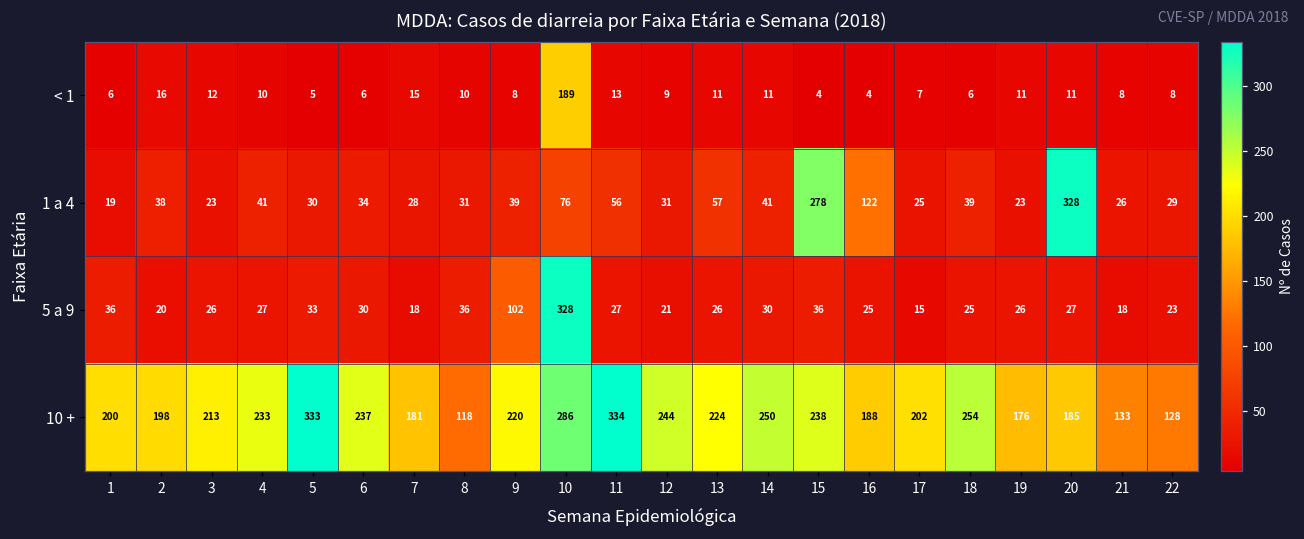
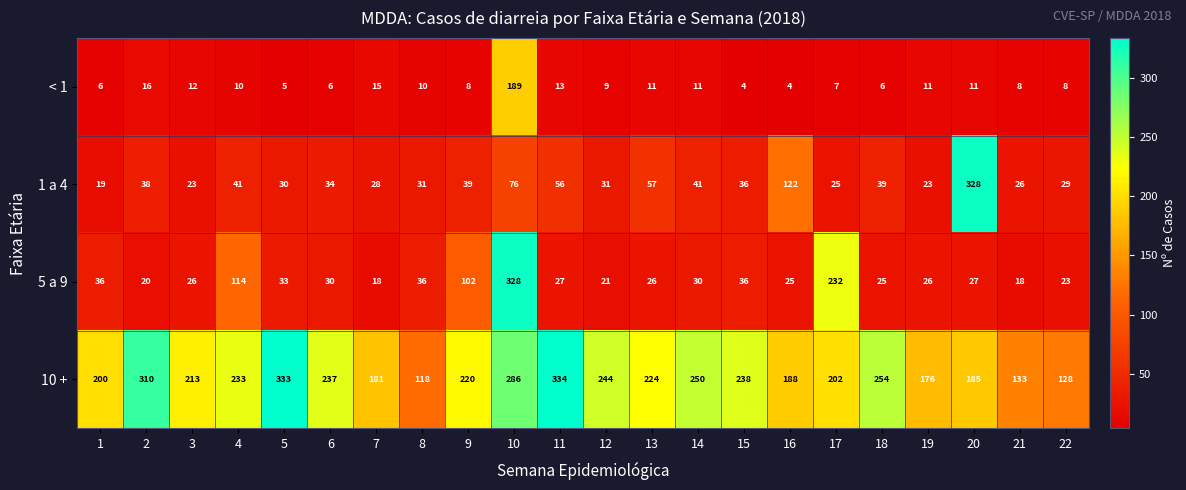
1 a 4, 15: 278 -> 36
5 a 9, 4: 27 -> 114
5 a 9, 17: 15 -> 232
10 +, 2: 198 -> 310
